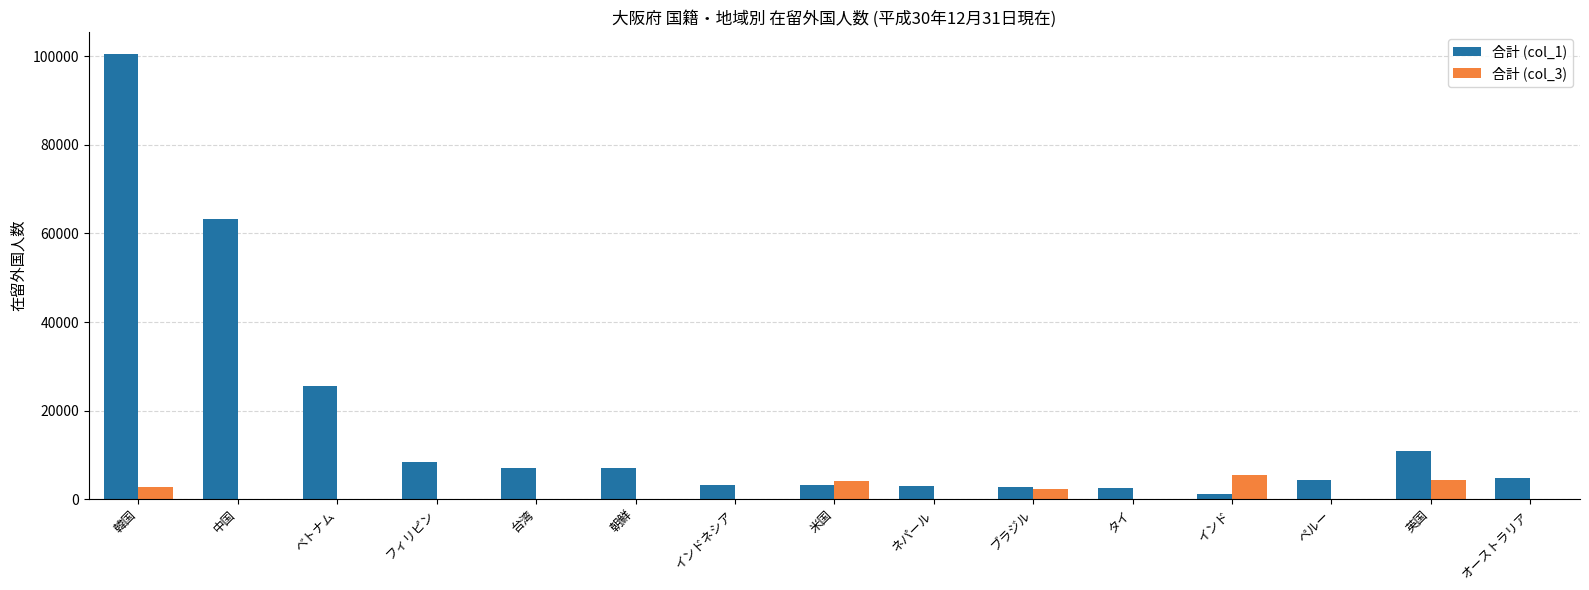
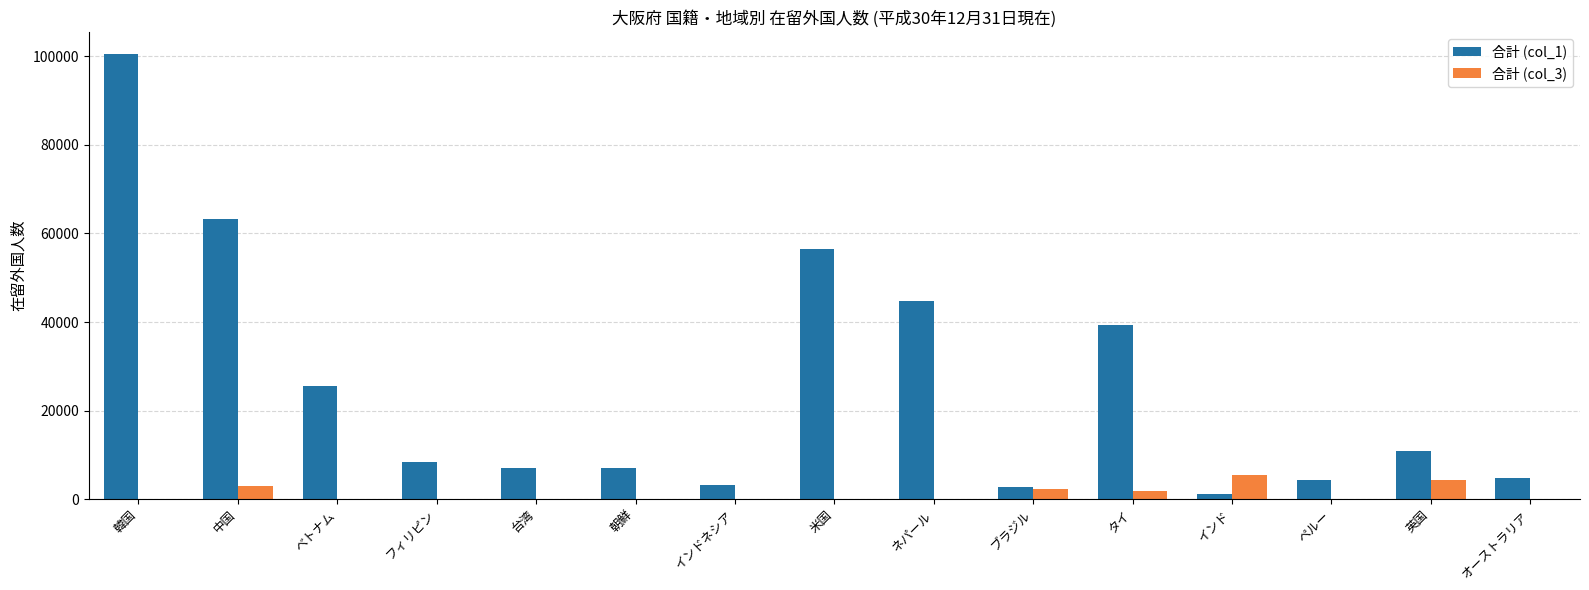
合計 (col_3), 韓国: 3000 -> 0
合計 (col_3), 中国: 0 -> 3000
合計 (col_1), 米国: 3000 -> 56000
合計 (col_3), 米国: 4000 -> 0
合計 (col_1), ネパール: 3000 -> 45000
合計 (col_1), タイ: 2000 -> 39000
合計 (col_3), タイ: 0 -> 2000
